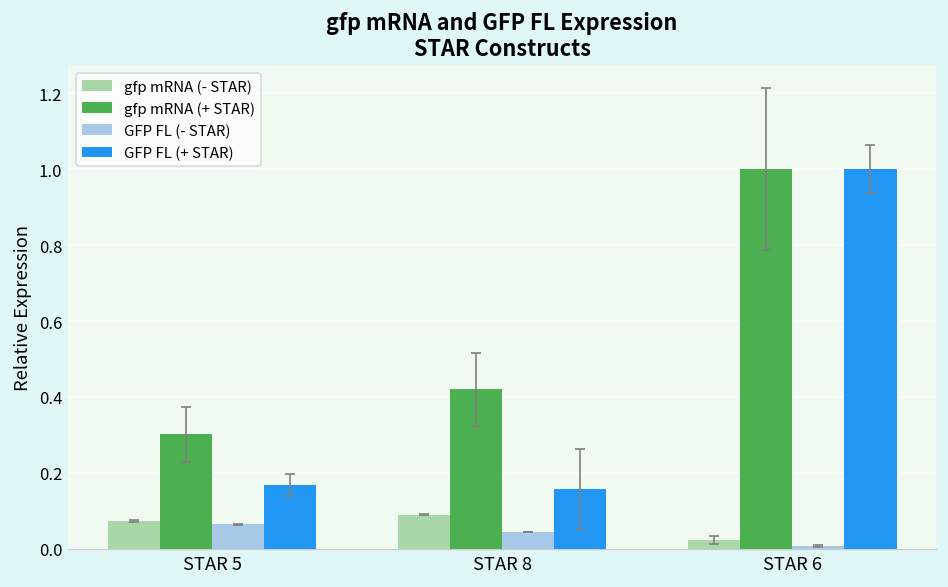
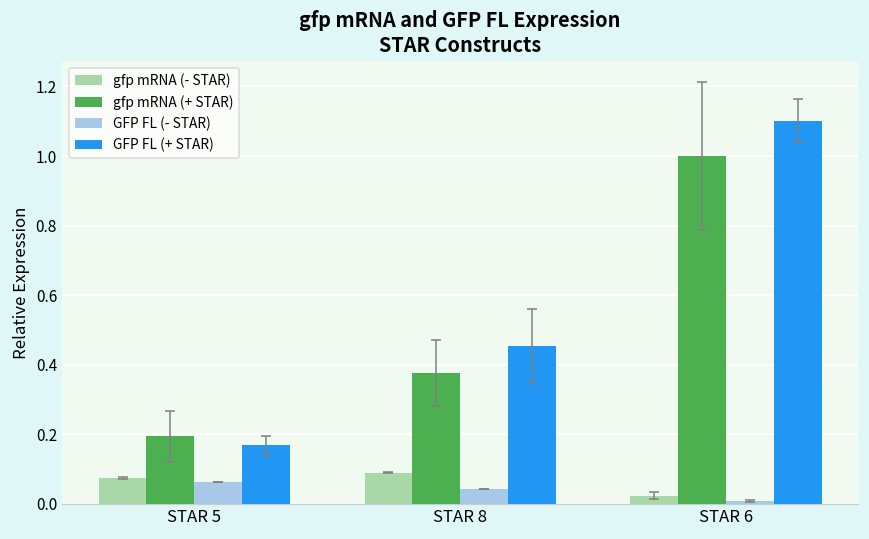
gfp mRNA (+ STAR), STAR 5: 0.30 -> 0.19
gfp mRNA (+ STAR), STAR 8: 0.42 -> 0.38
GFP FL (+ STAR), STAR 8: 0.16 -> 0.45
GFP FL (+ STAR), STAR 6: 1.0 -> 1.1
